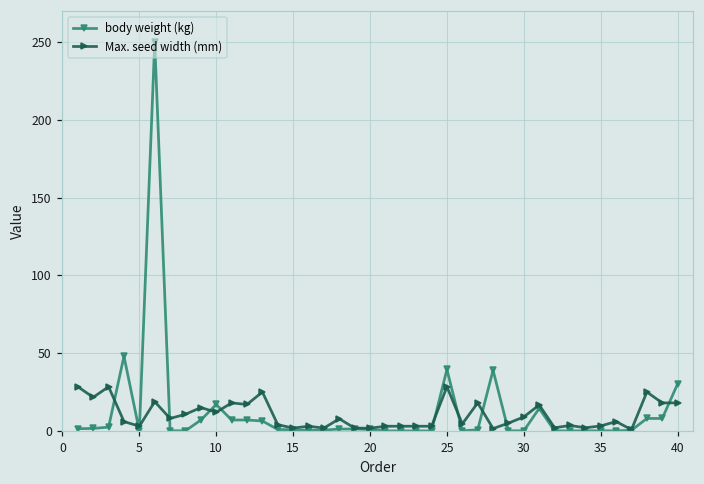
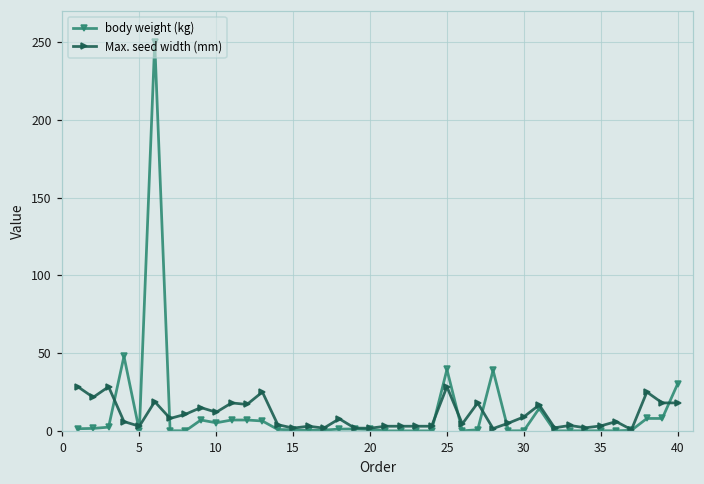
body weight (kg), 10: 17 -> 5
